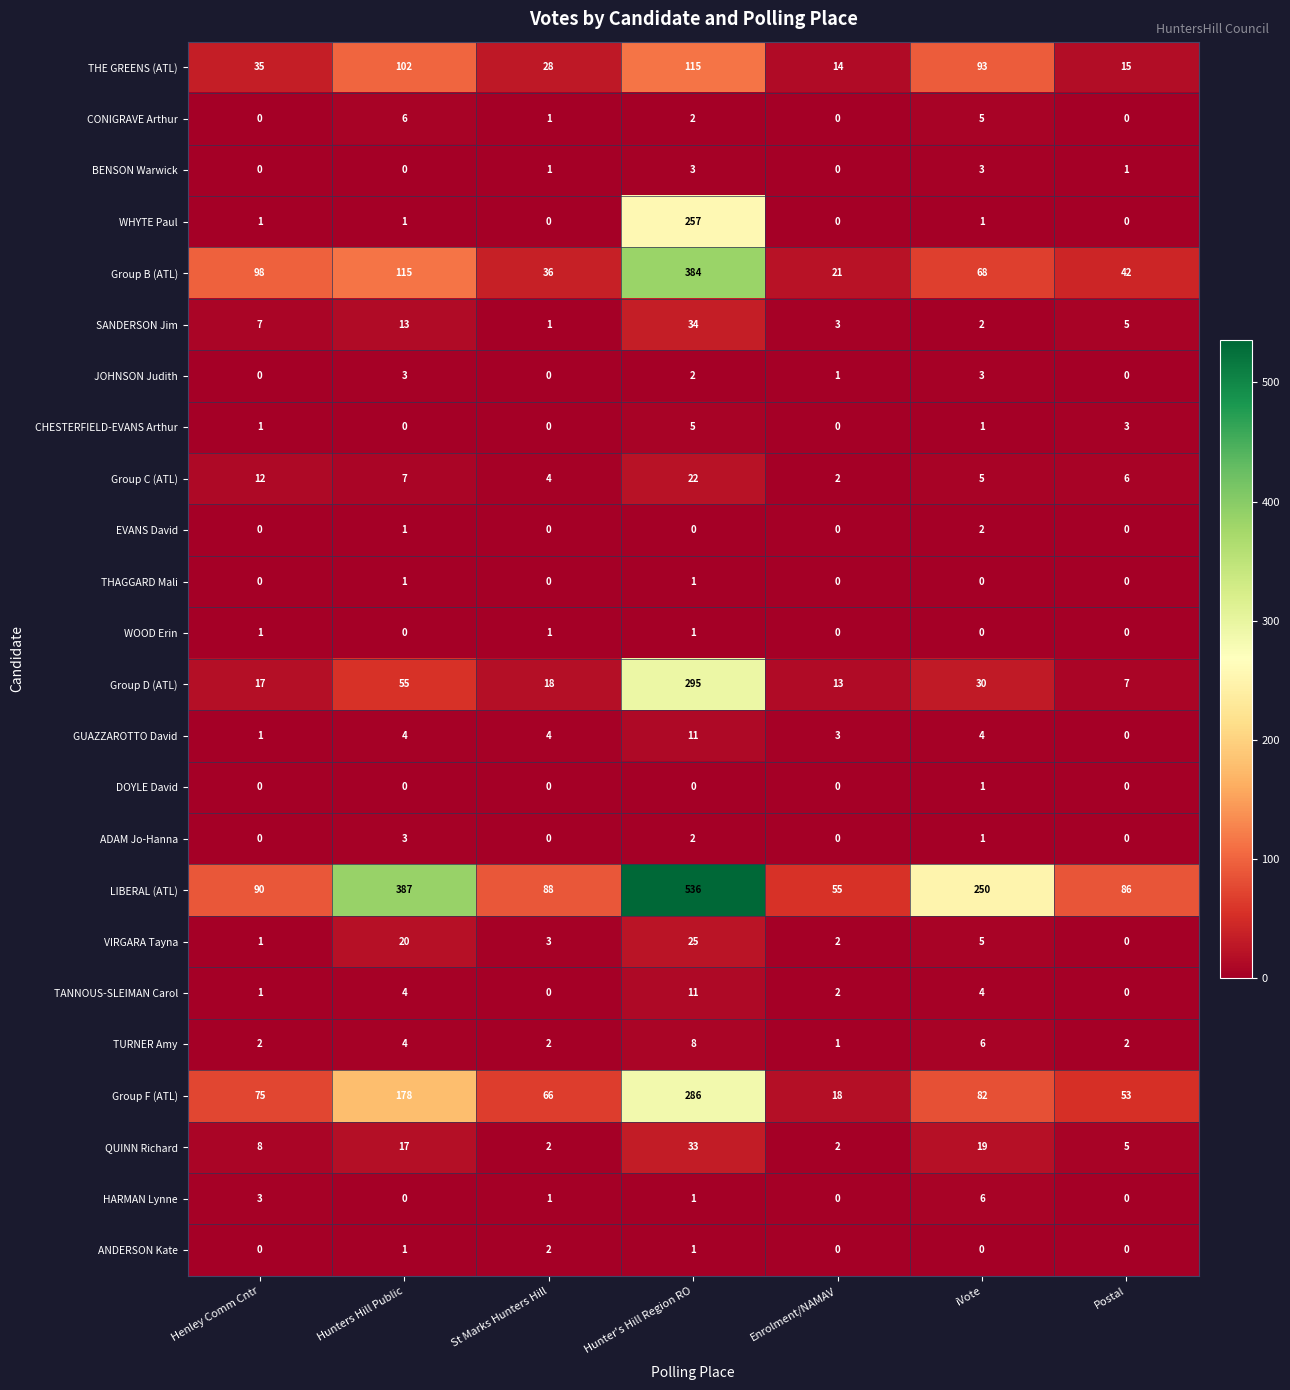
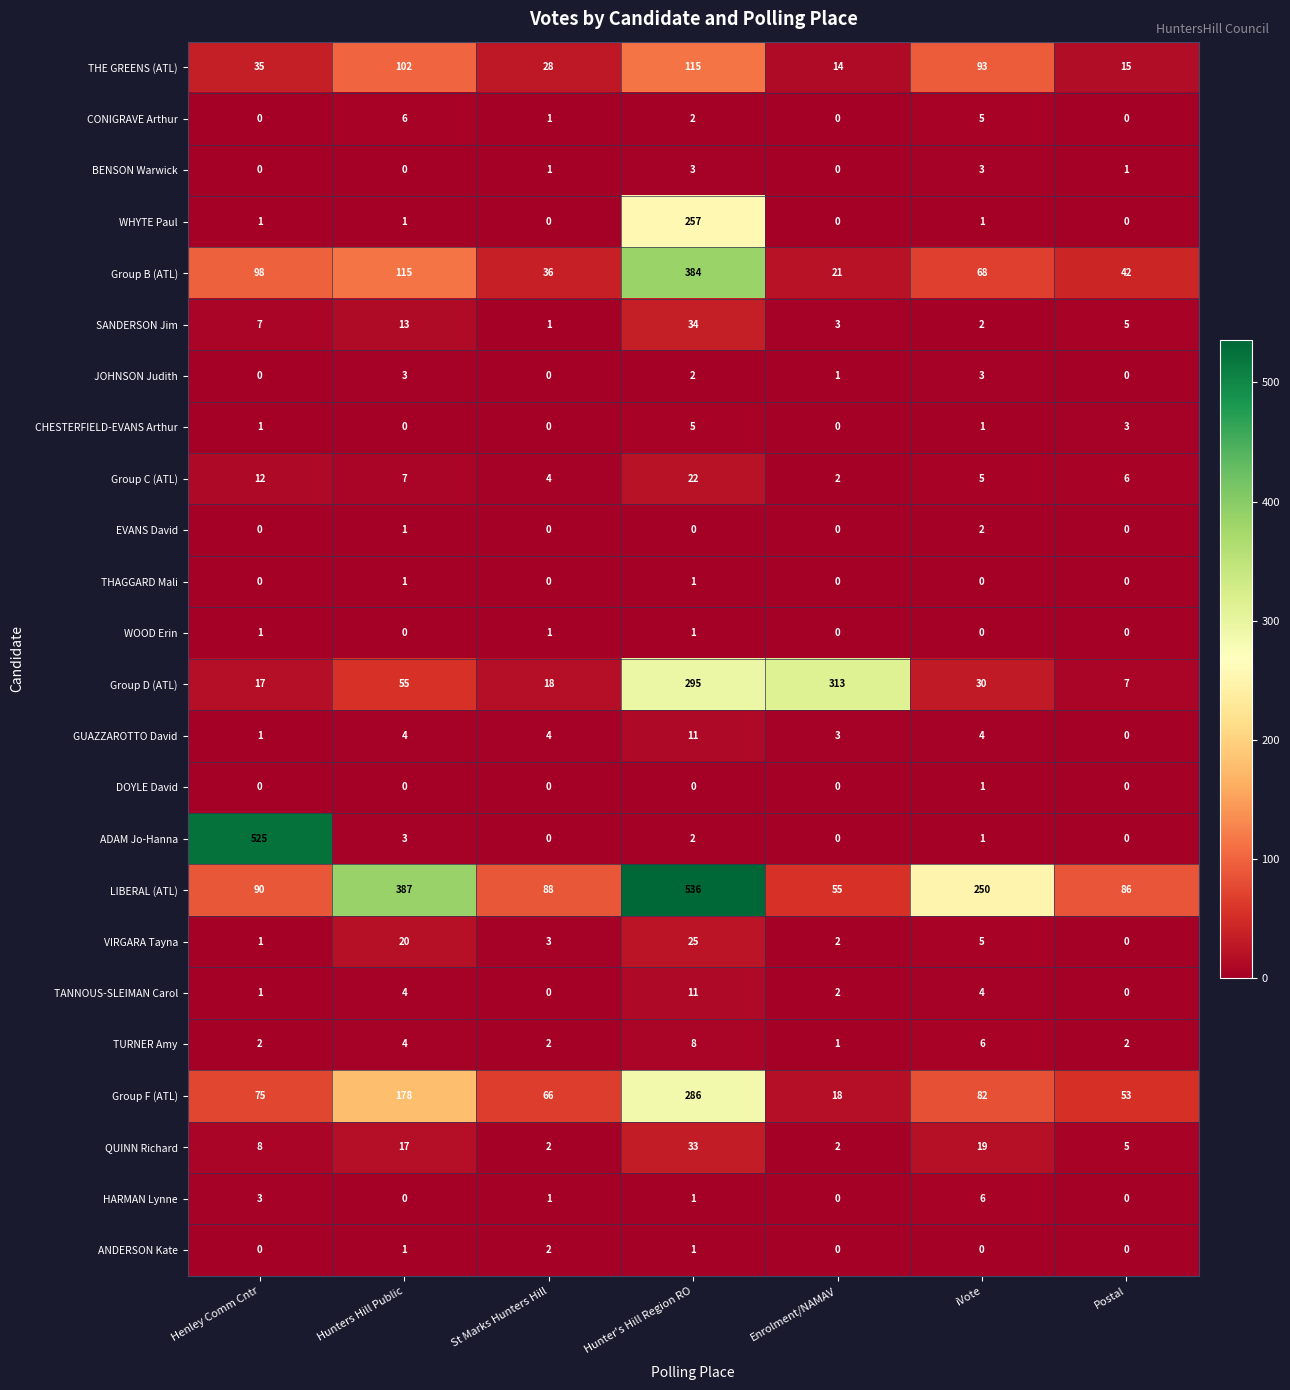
Group D (ATL), Enrolment/NAMAV: 13 -> 313
ADAM Jo-Hanna, Henley Comm Cntr: 0 -> 525
